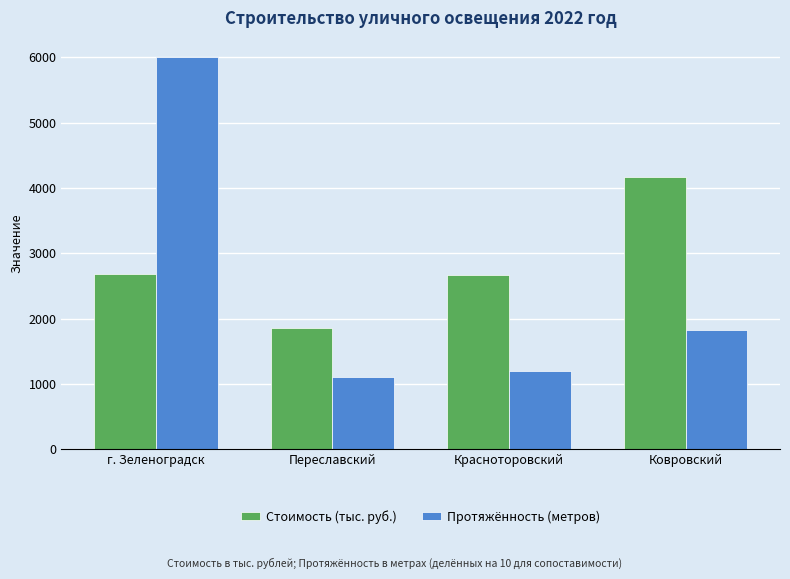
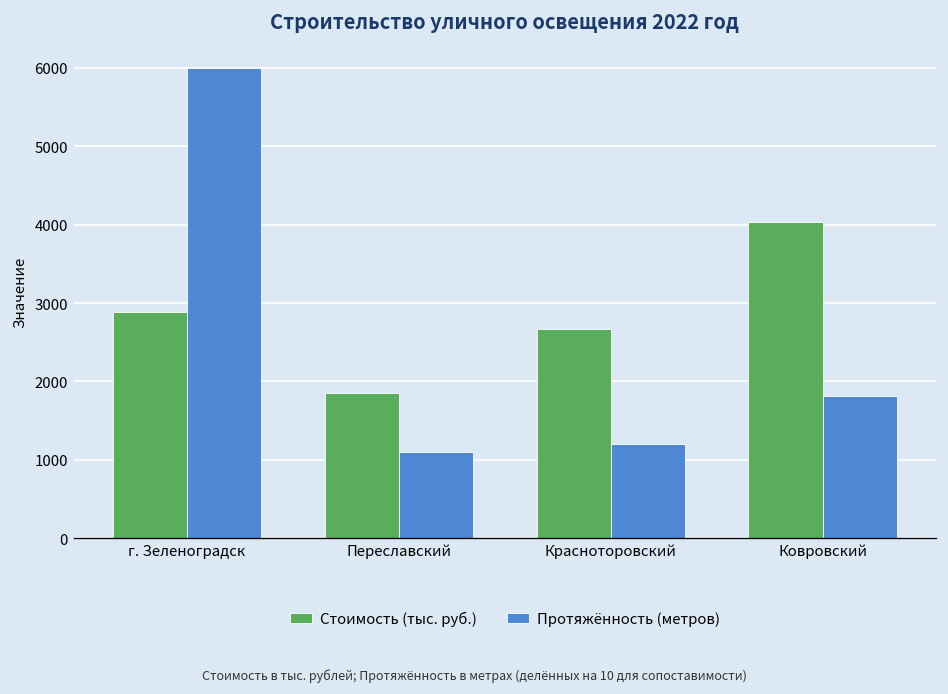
Стоимость (тыс. руб.), г. Зеленоградск: 2700 -> 2900
Стоимость (тыс. руб.), Ковровский: 4200 -> 4000
